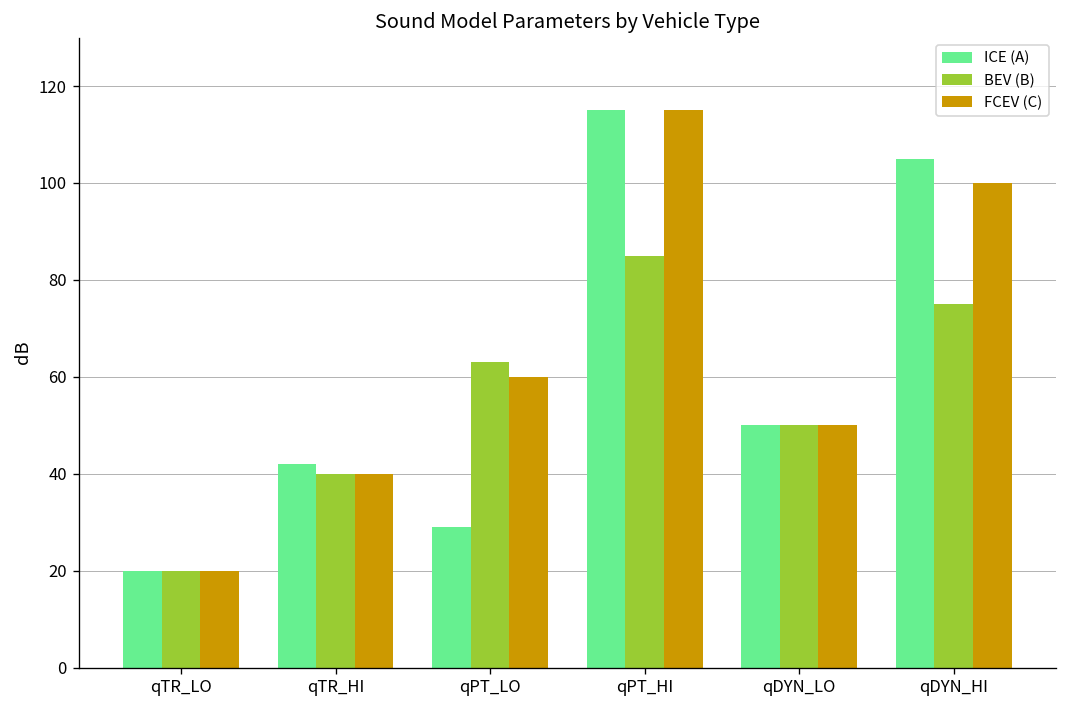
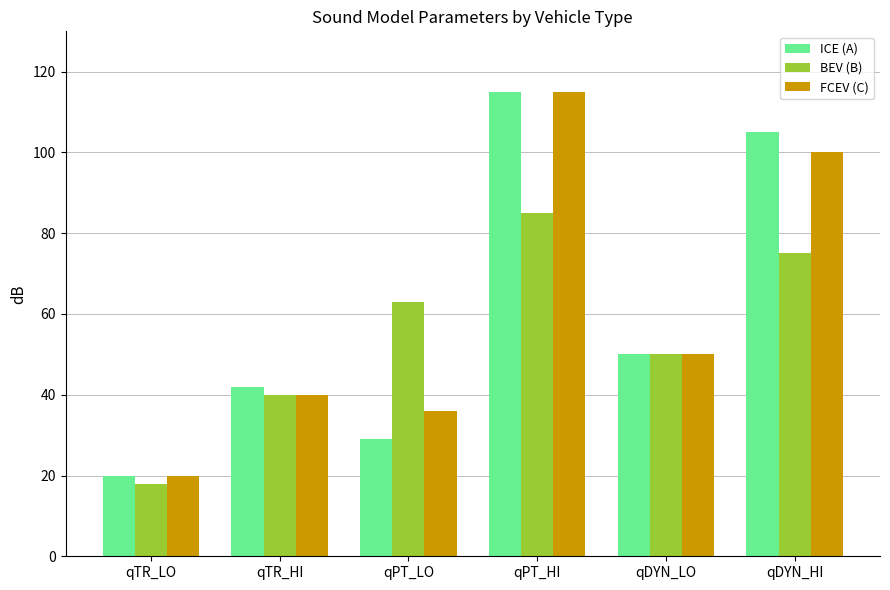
BEV (B), qTR_LO: 20 -> 18
FCEV (C), qPT_LO: 60 -> 36
